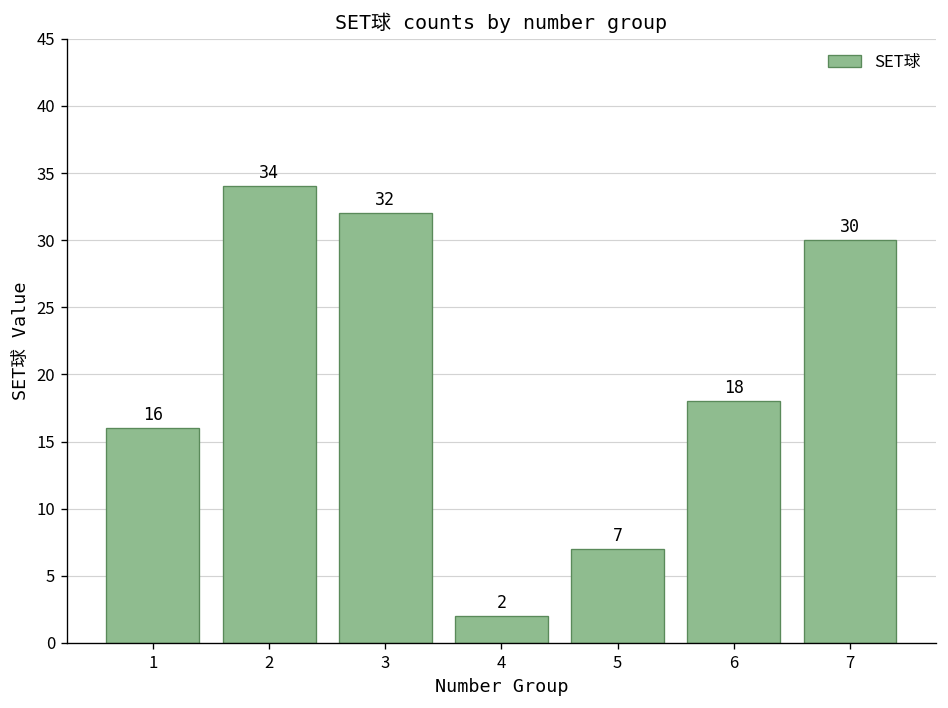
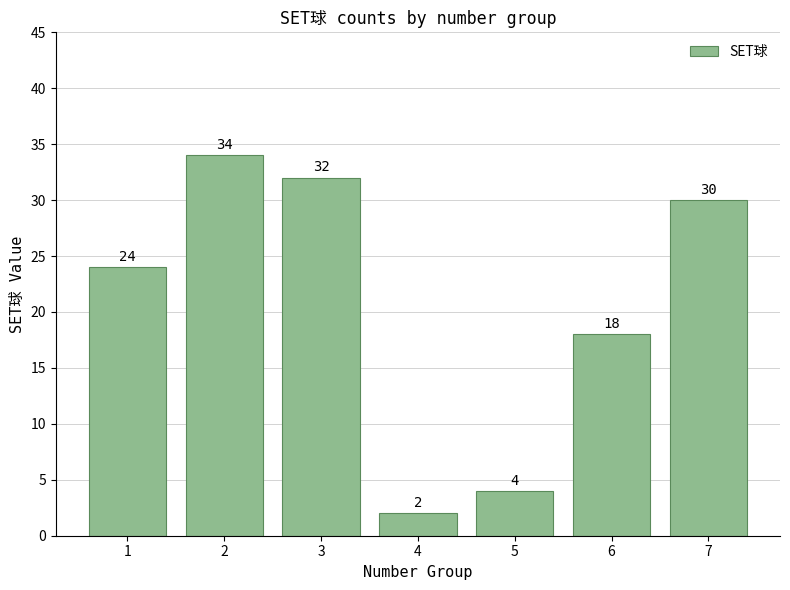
1: 16 -> 24
5: 7 -> 4
